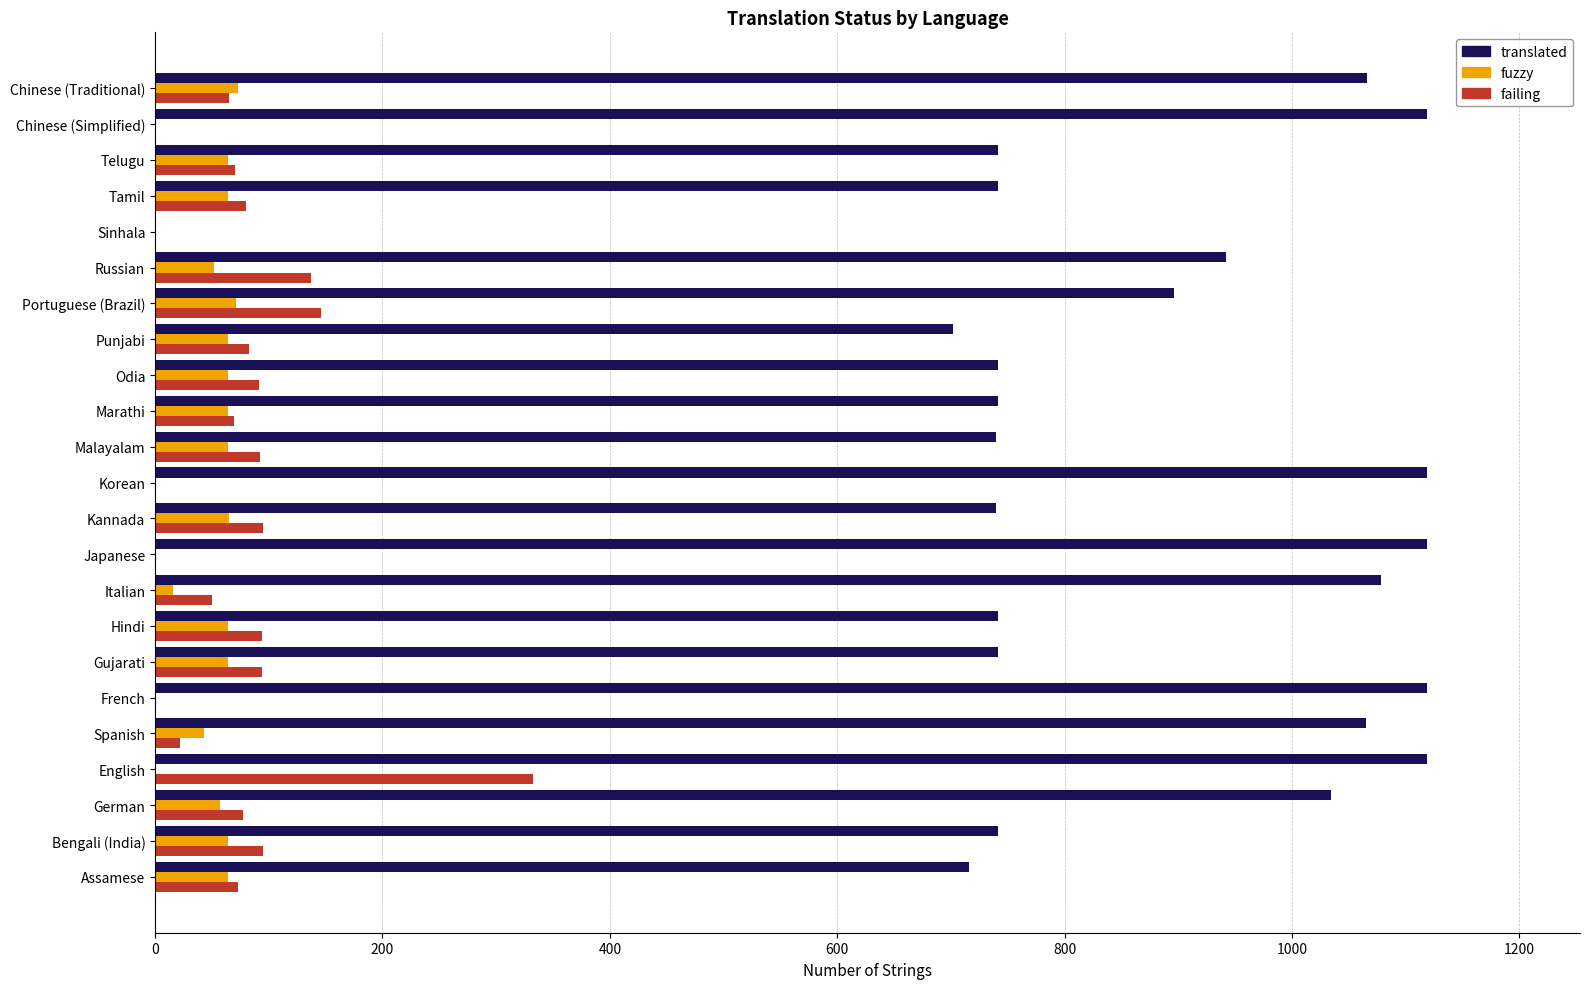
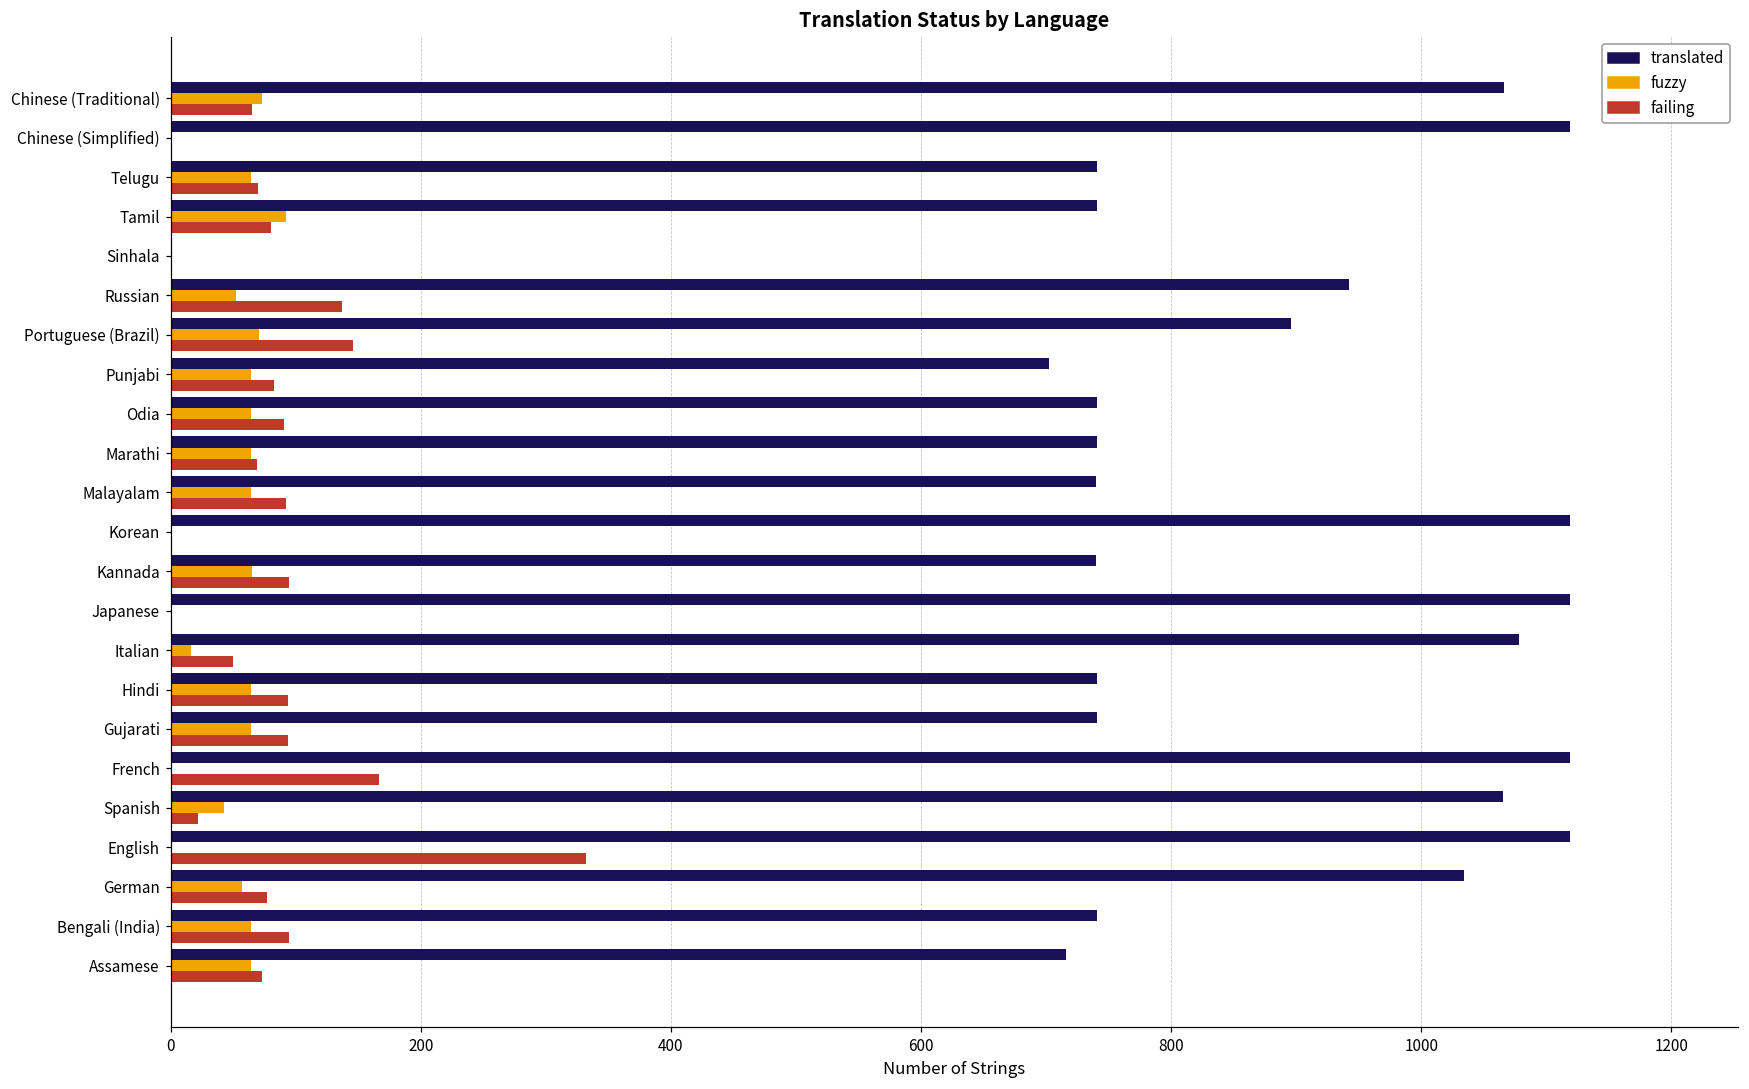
fuzzy, Tamil: 64 -> 92
failing, French: 0 -> 167
